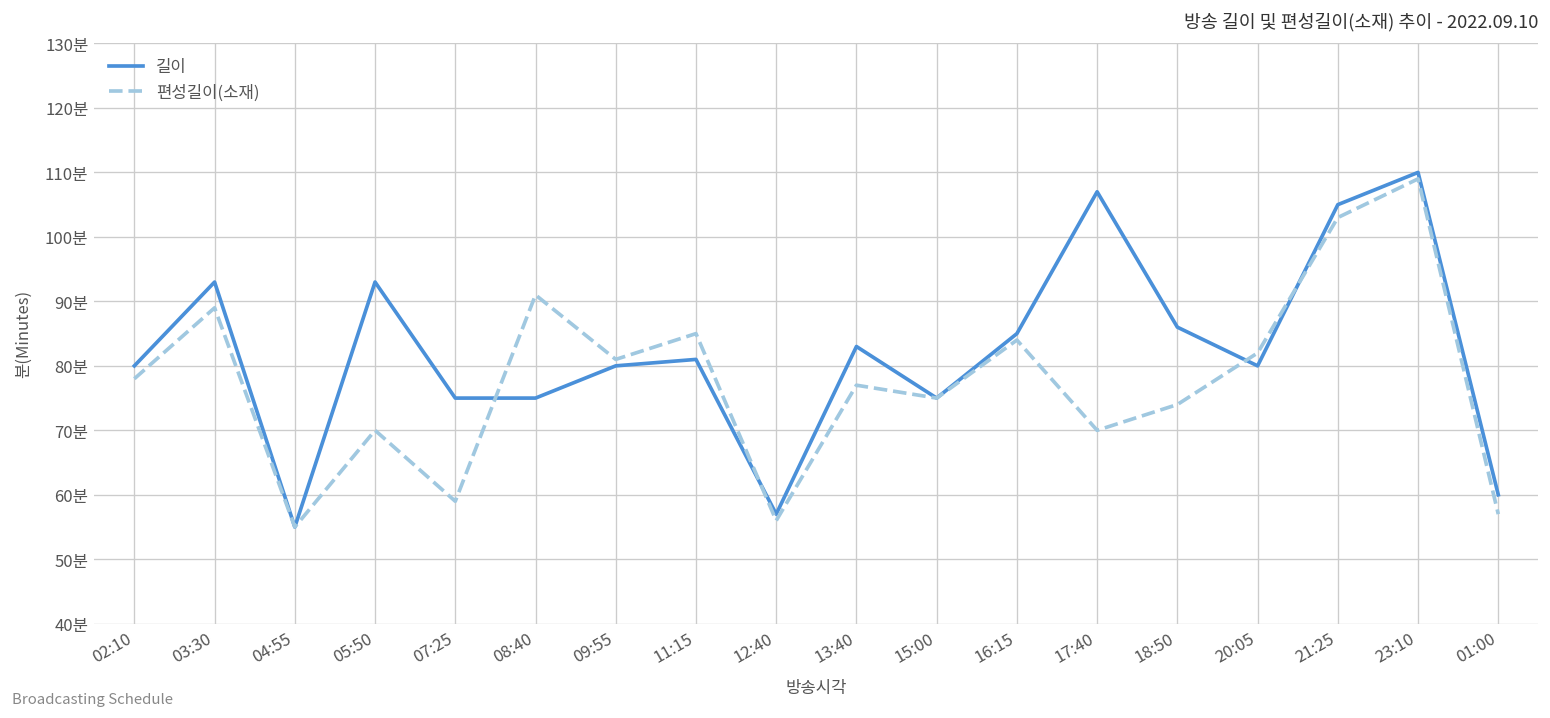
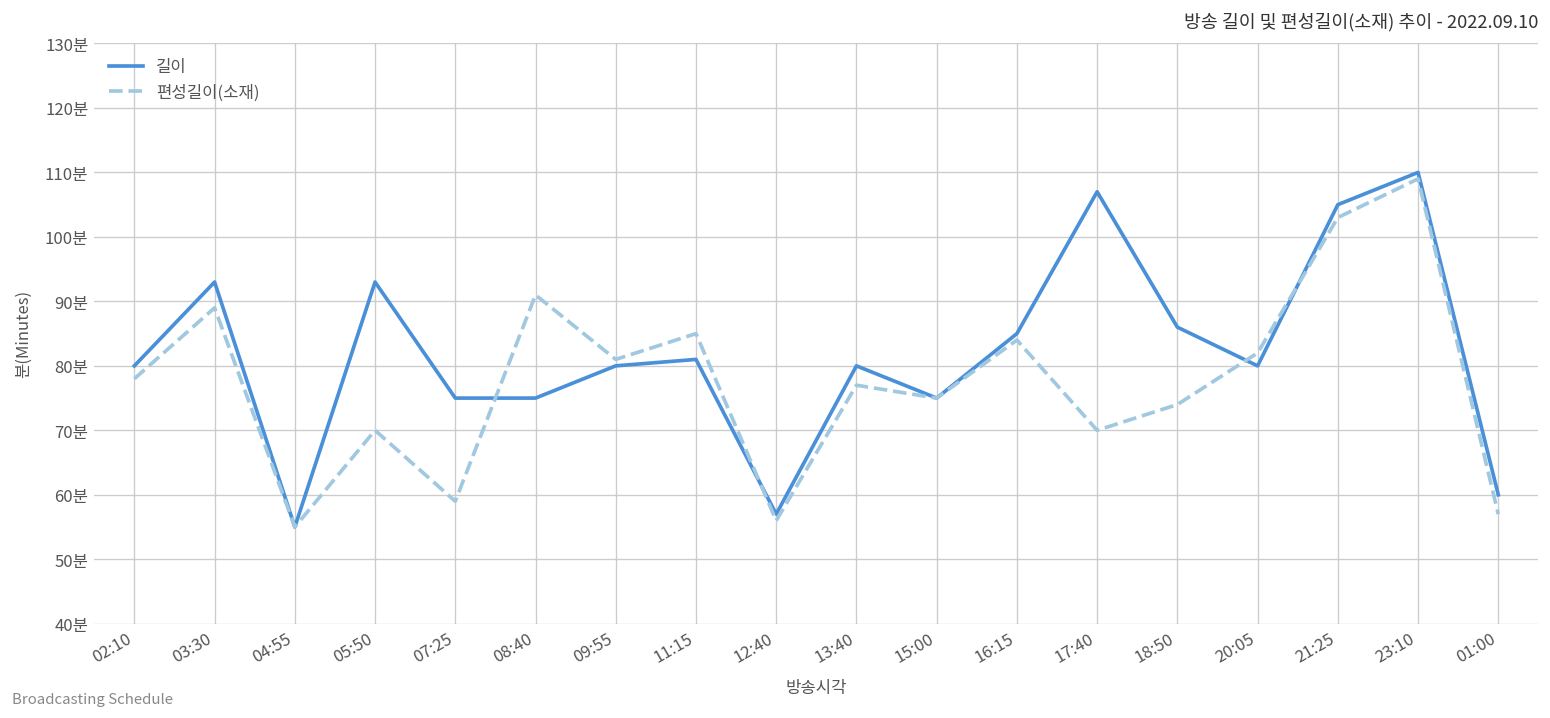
길이, 13:40: 83분 -> 80분
